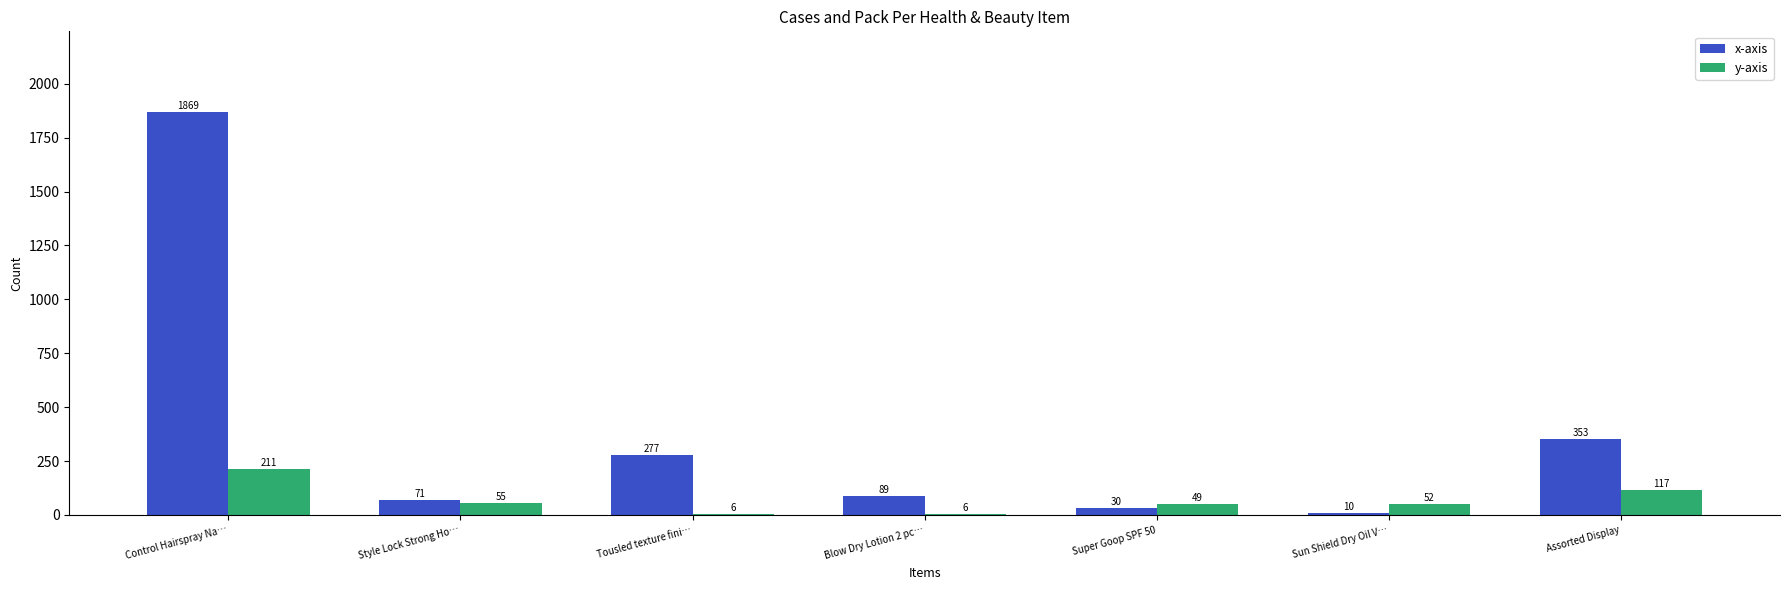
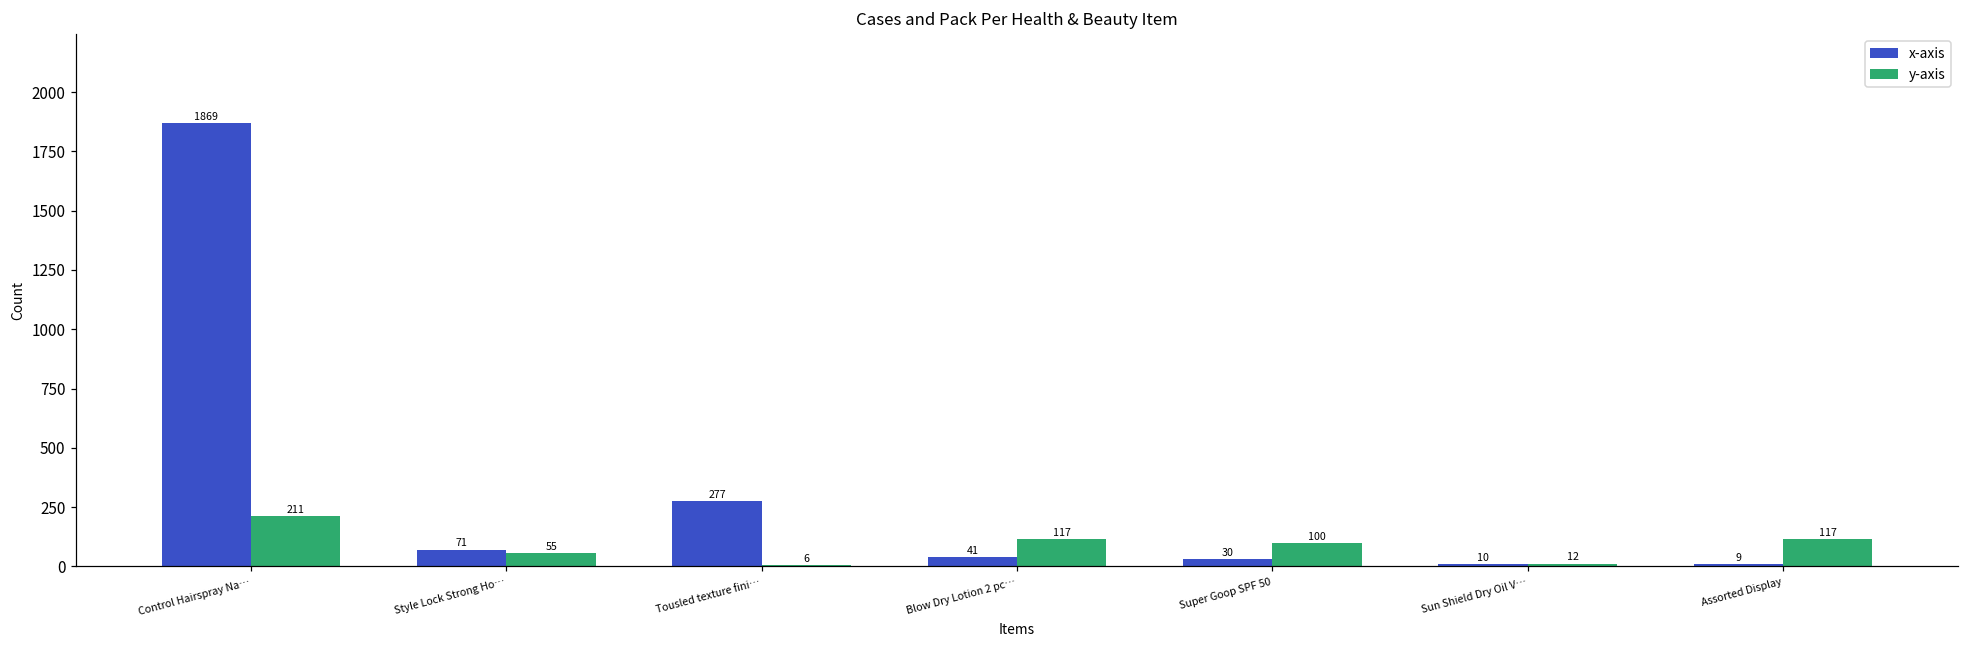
x-axis, Blow Dry Lotion 2 pc…: 89 -> 41
y-axis, Blow Dry Lotion 2 pc…: 6 -> 117
y-axis, Super Goop SPF 50: 49 -> 100
y-axis, Sun Shield Dry Oil V…: 52 -> 12
x-axis, Assorted Display: 353 -> 9
